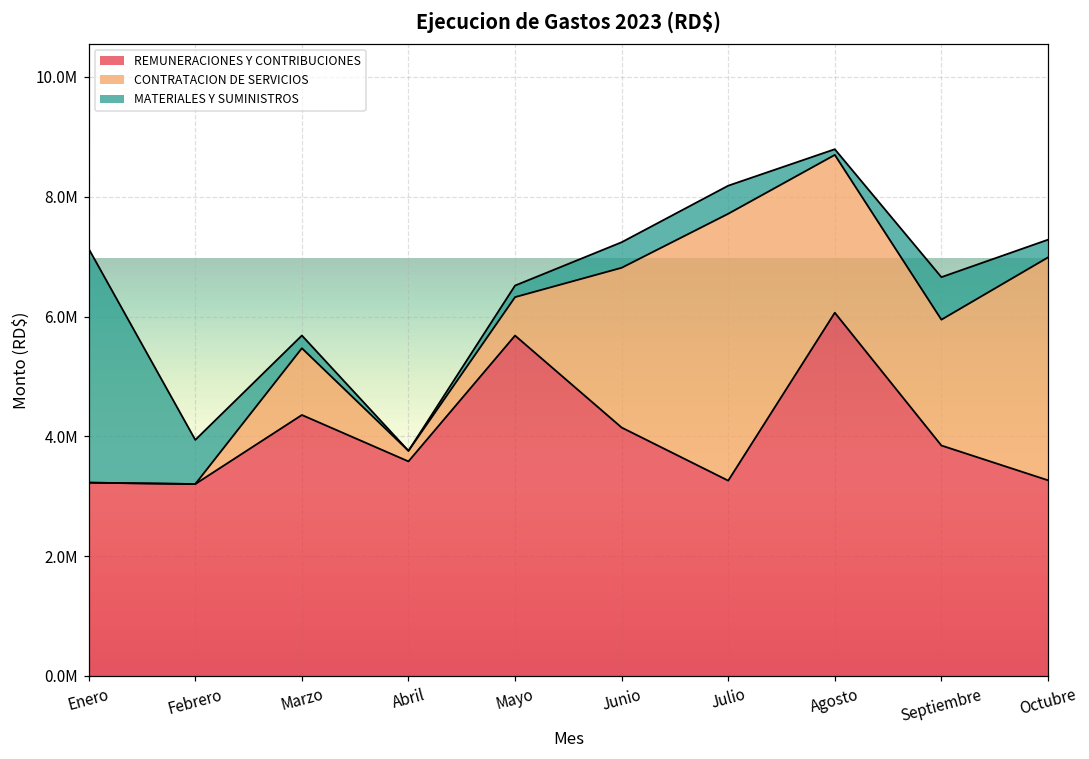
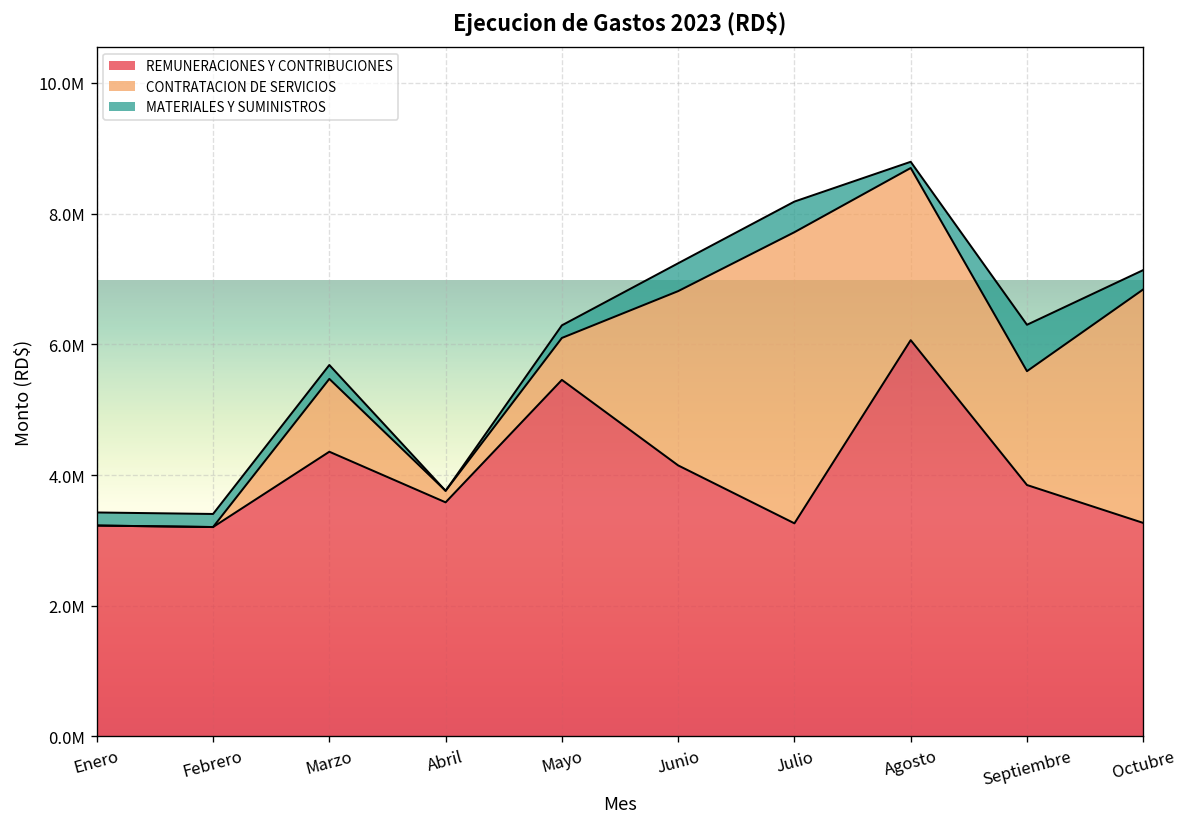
MATERIALES Y SUMINISTROS, Enero: 3900000 -> 200000
MATERIALES Y SUMINISTROS, Febrero: 700000 -> 200000
REMUNERACIONES Y CONTRIBUCIONES, Mayo: 5700000 -> 5500000
CONTRATACION DE SERVICIOS, Septiembre: 2100000 -> 1700000
CONTRATACION DE SERVICIOS, Octubre: 3700000 -> 3600000
